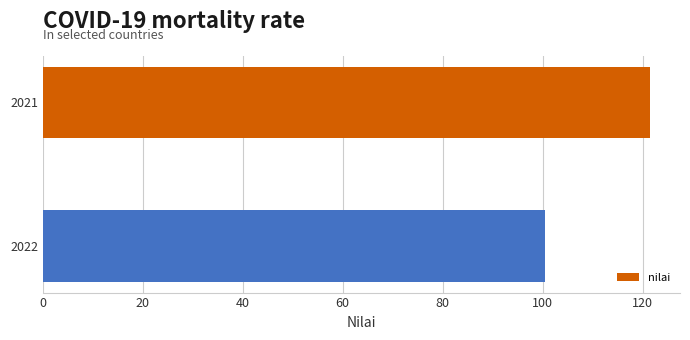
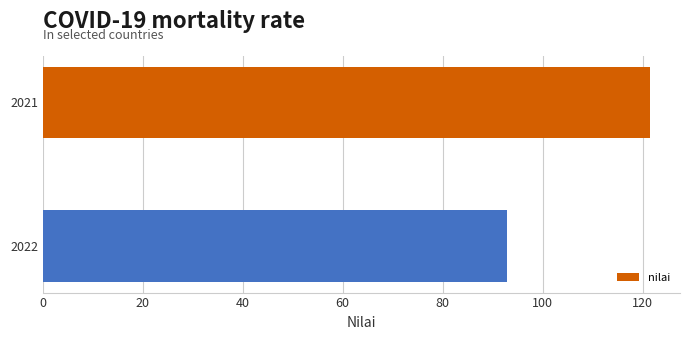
2022: 101 -> 93
